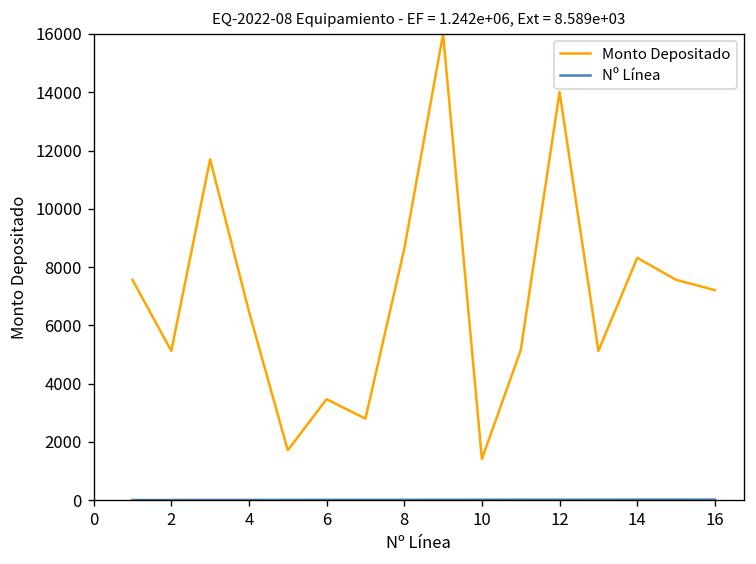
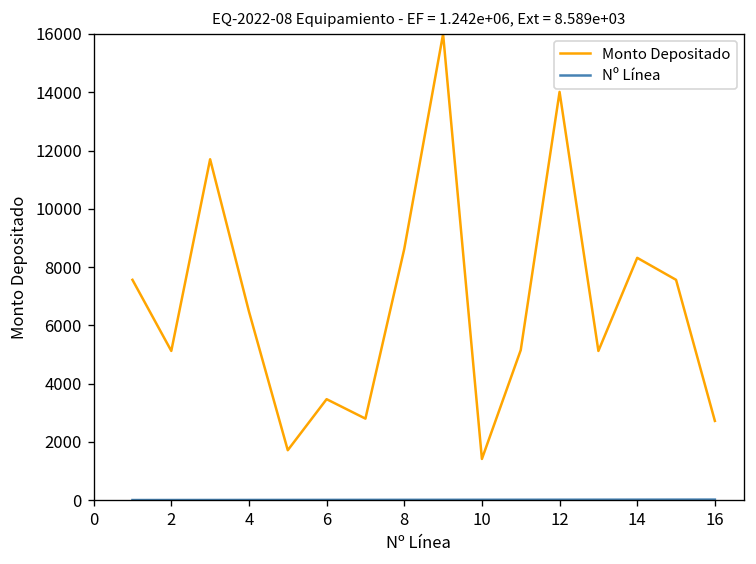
Monto Depositado, 16: 7200 -> 2700
